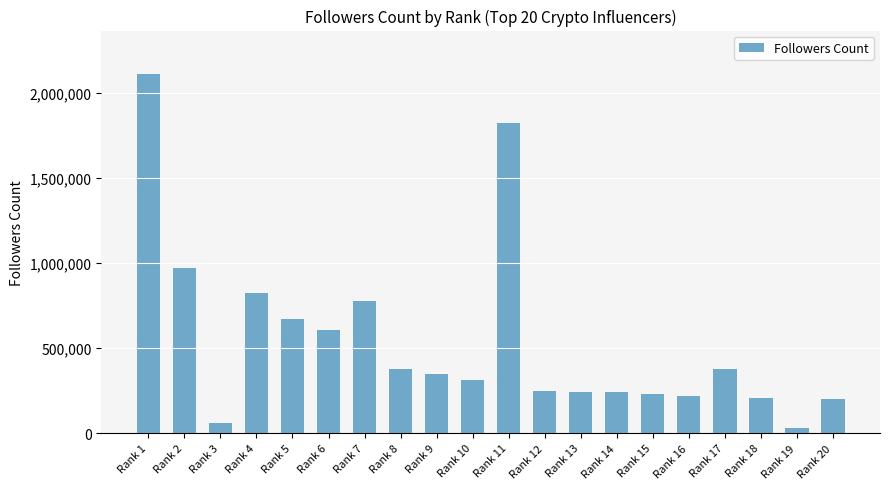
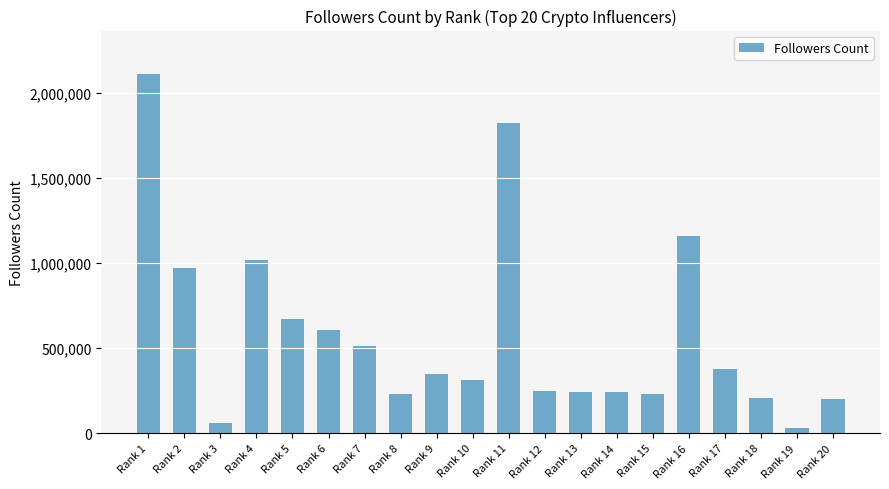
Rank 4: 820,000 -> 1,020,000
Rank 7: 770,000 -> 510,000
Rank 8: 380,000 -> 230,000
Rank 16: 220,000 -> 1,160,000
